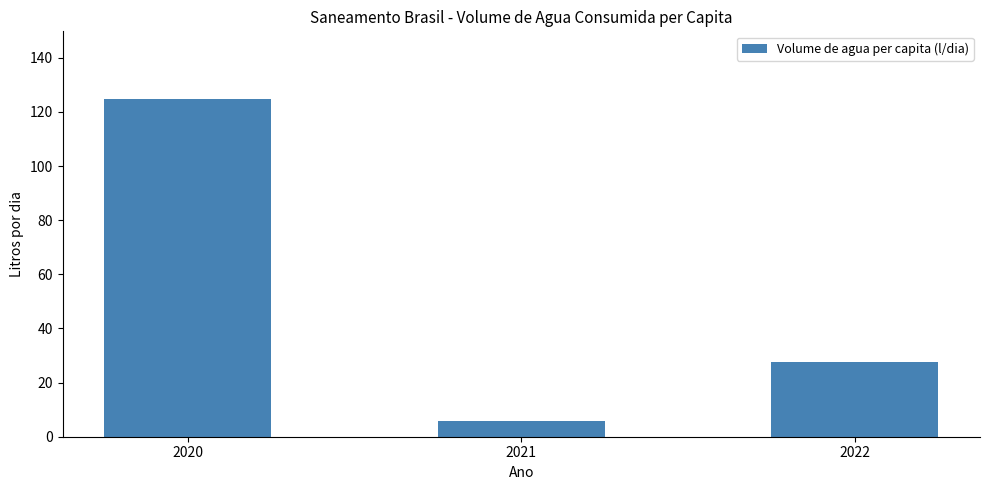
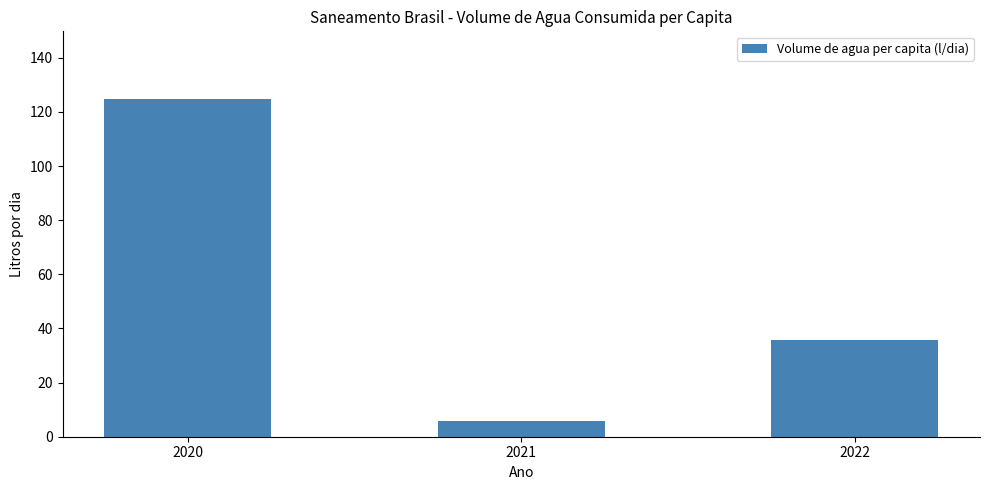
2022: 28 -> 36
